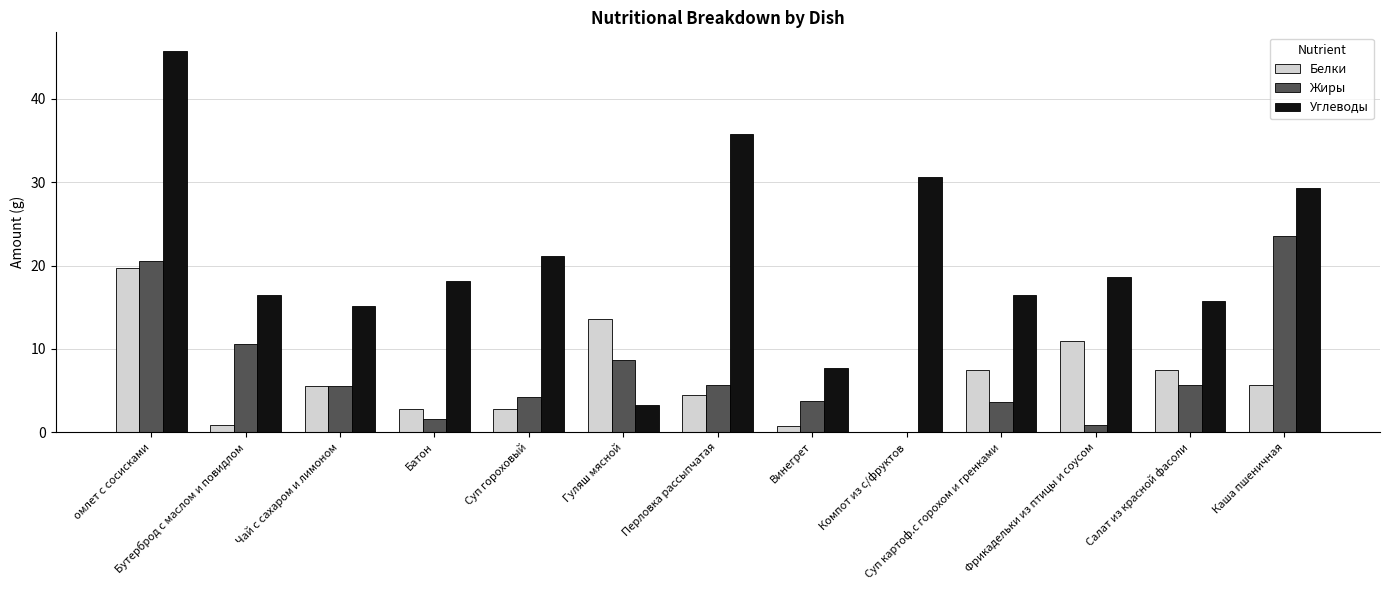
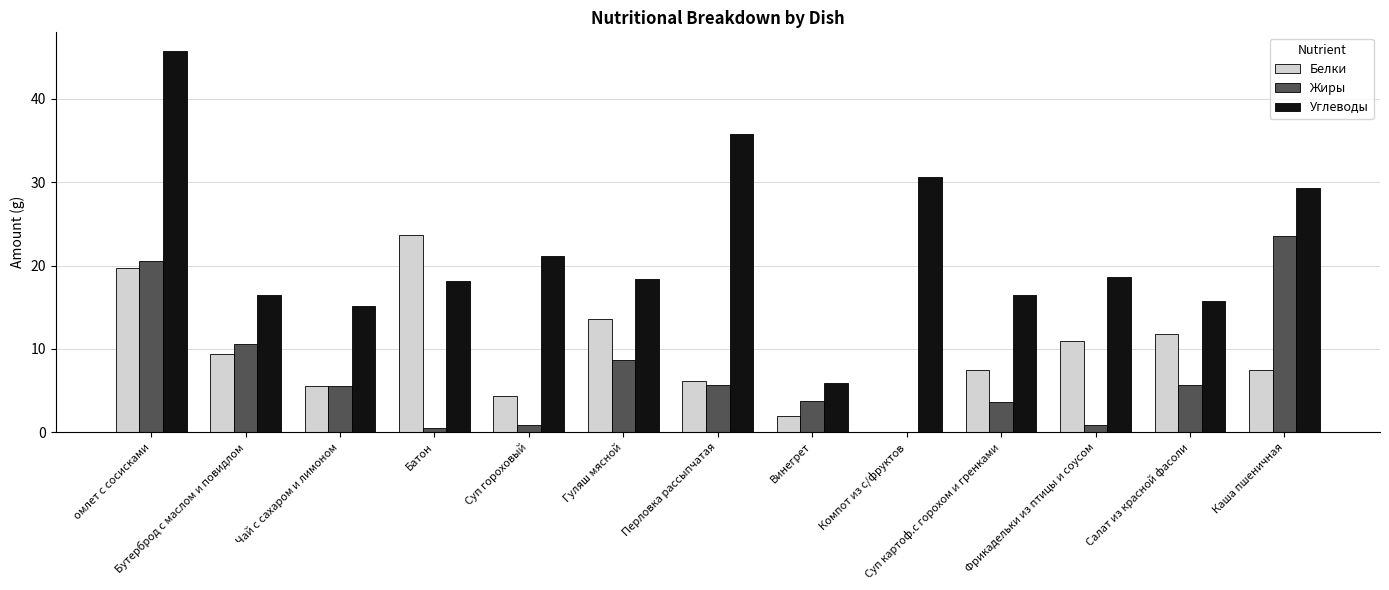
Белки, Бутерброд с маслом и повидлом: 1 -> 9
Белки, Батон: 3 -> 24
Жиры, Батон: 2 -> 1
Белки, Суп гороховый: 3 -> 4
Жиры, Суп гороховый: 4 -> 1
Углеводы, Гуляш мясной: 3 -> 18
Белки, Перловка рассыпчатая: 4 -> 6
Белки, Винегрет: 1 -> 2
Углеводы, Винегрет: 8 -> 6
Белки, Салат из красной фасоли: 8 -> 12
Белки, Каша пшеничная: 6 -> 8
